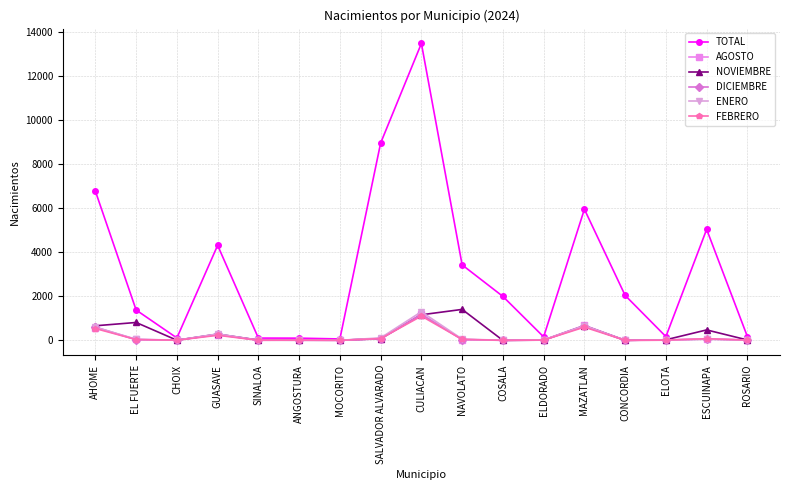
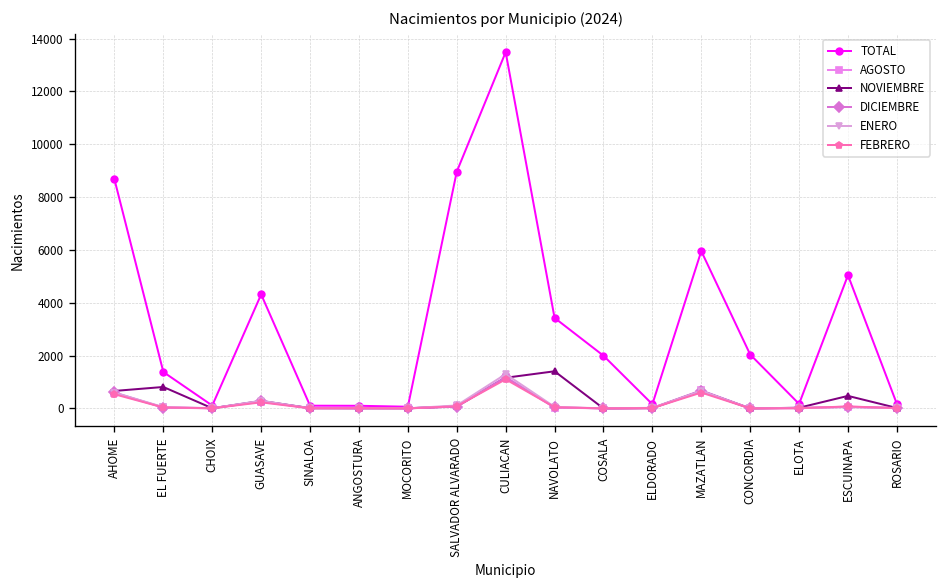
TOTAL, AHOME: 6800 -> 8700
